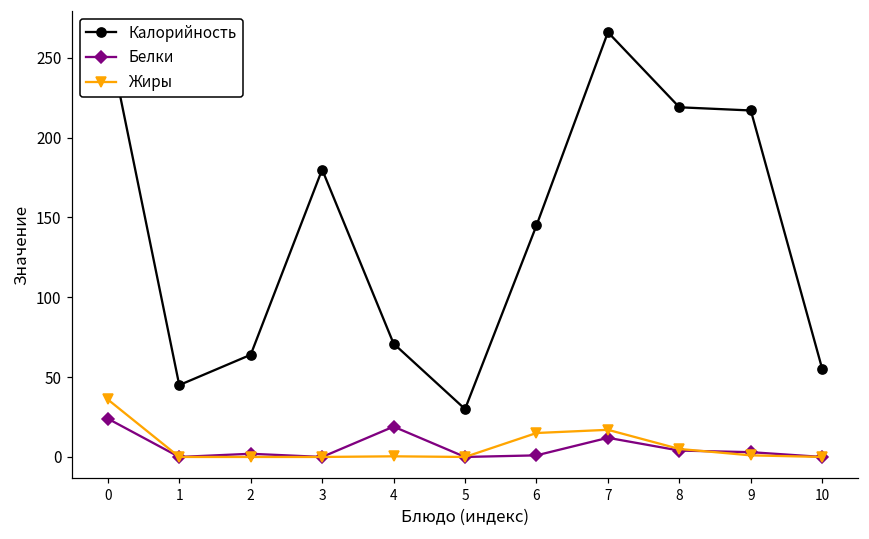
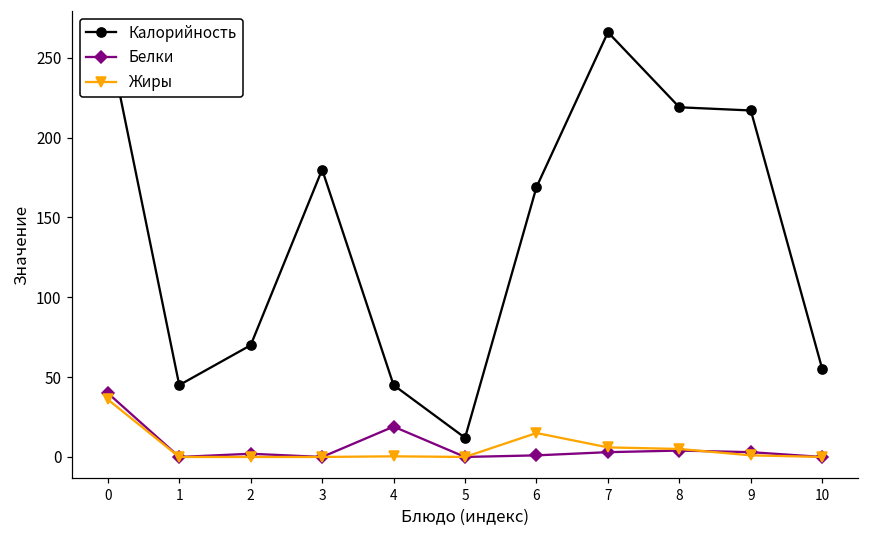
Белки, 0: 24 -> 40
Калорийность, 2: 64 -> 70
Калорийность, 4: 71 -> 45
Калорийность, 5: 30 -> 12
Калорийность, 6: 145 -> 169
Белки, 7: 12 -> 3
Жиры, 7: 17 -> 6
